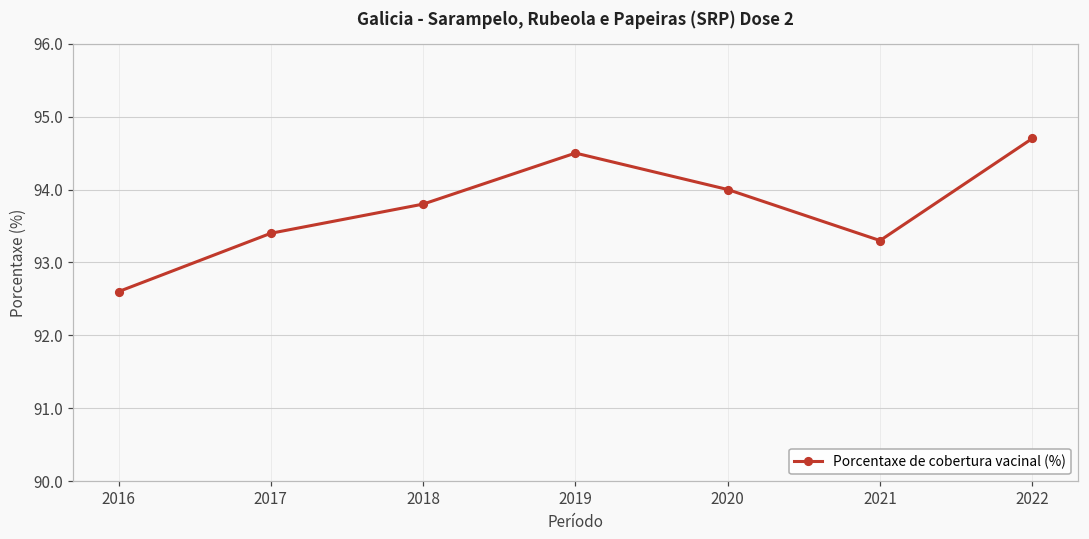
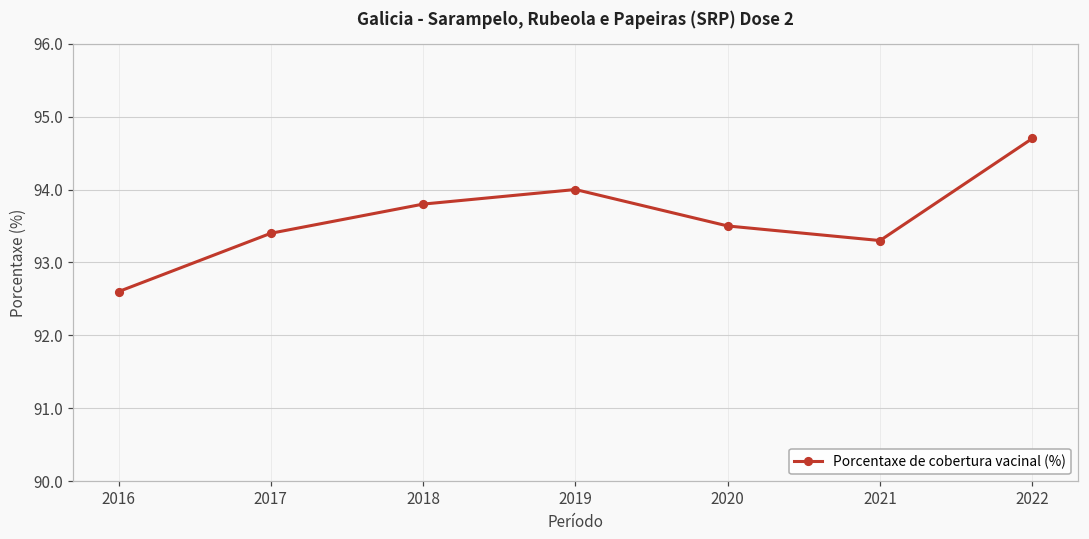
2019: 94.5 -> 94.0
2020: 94.0 -> 93.5
